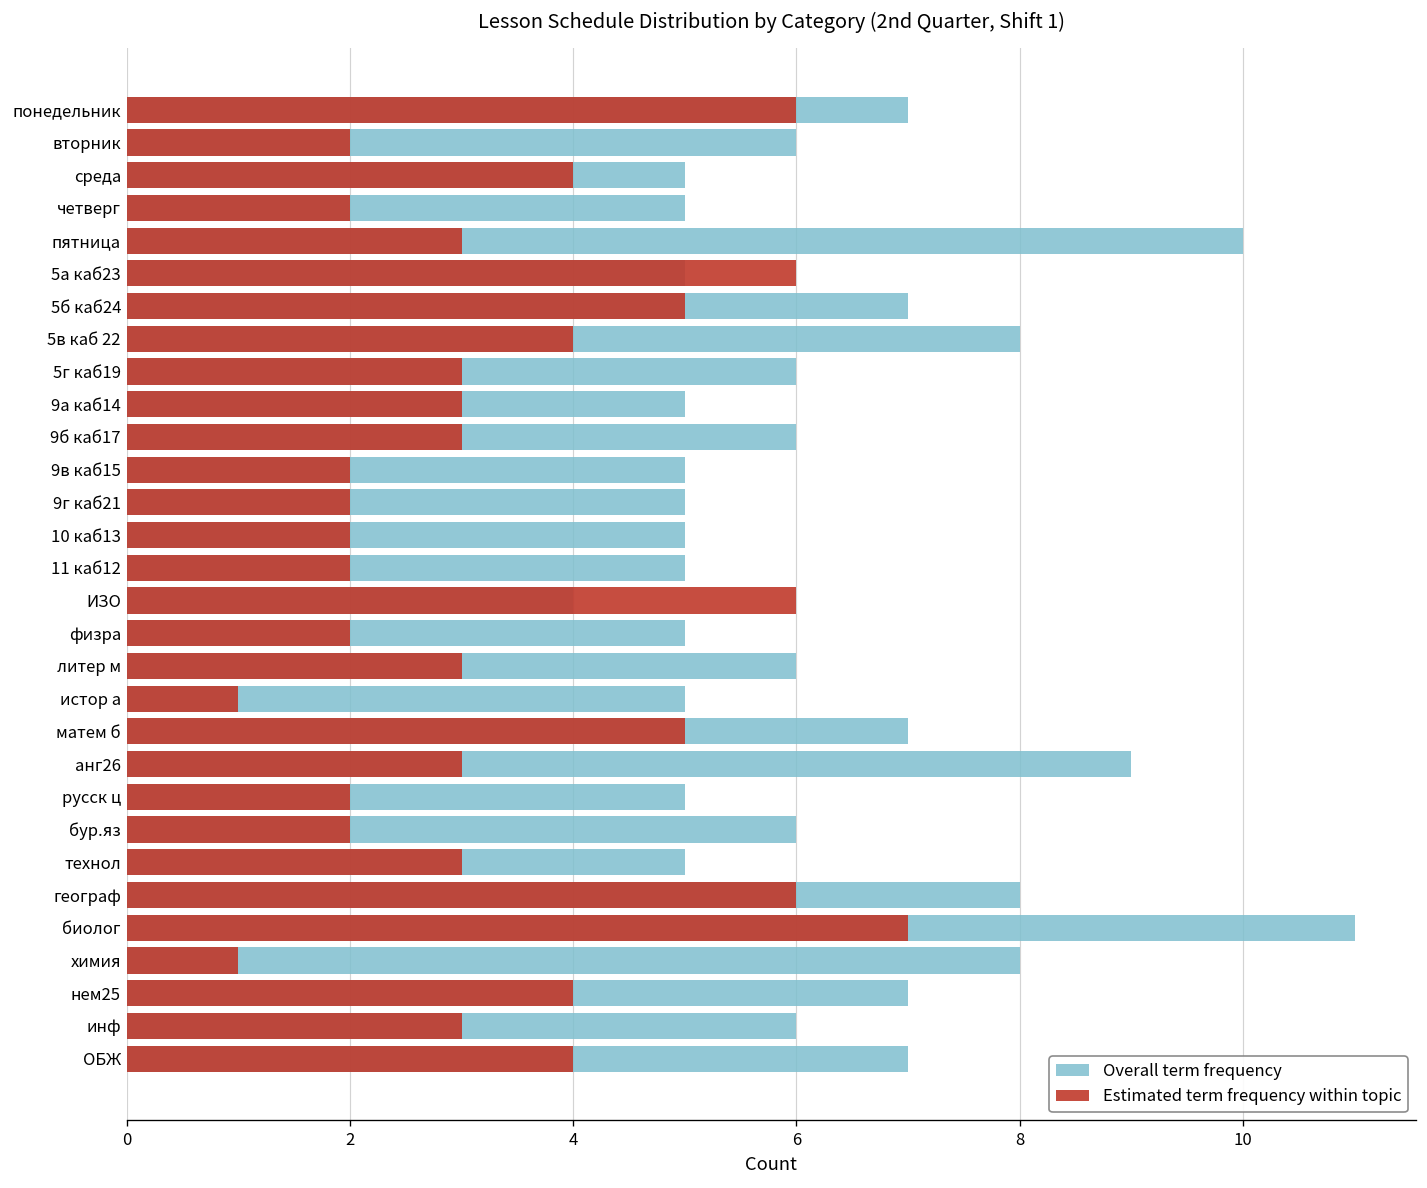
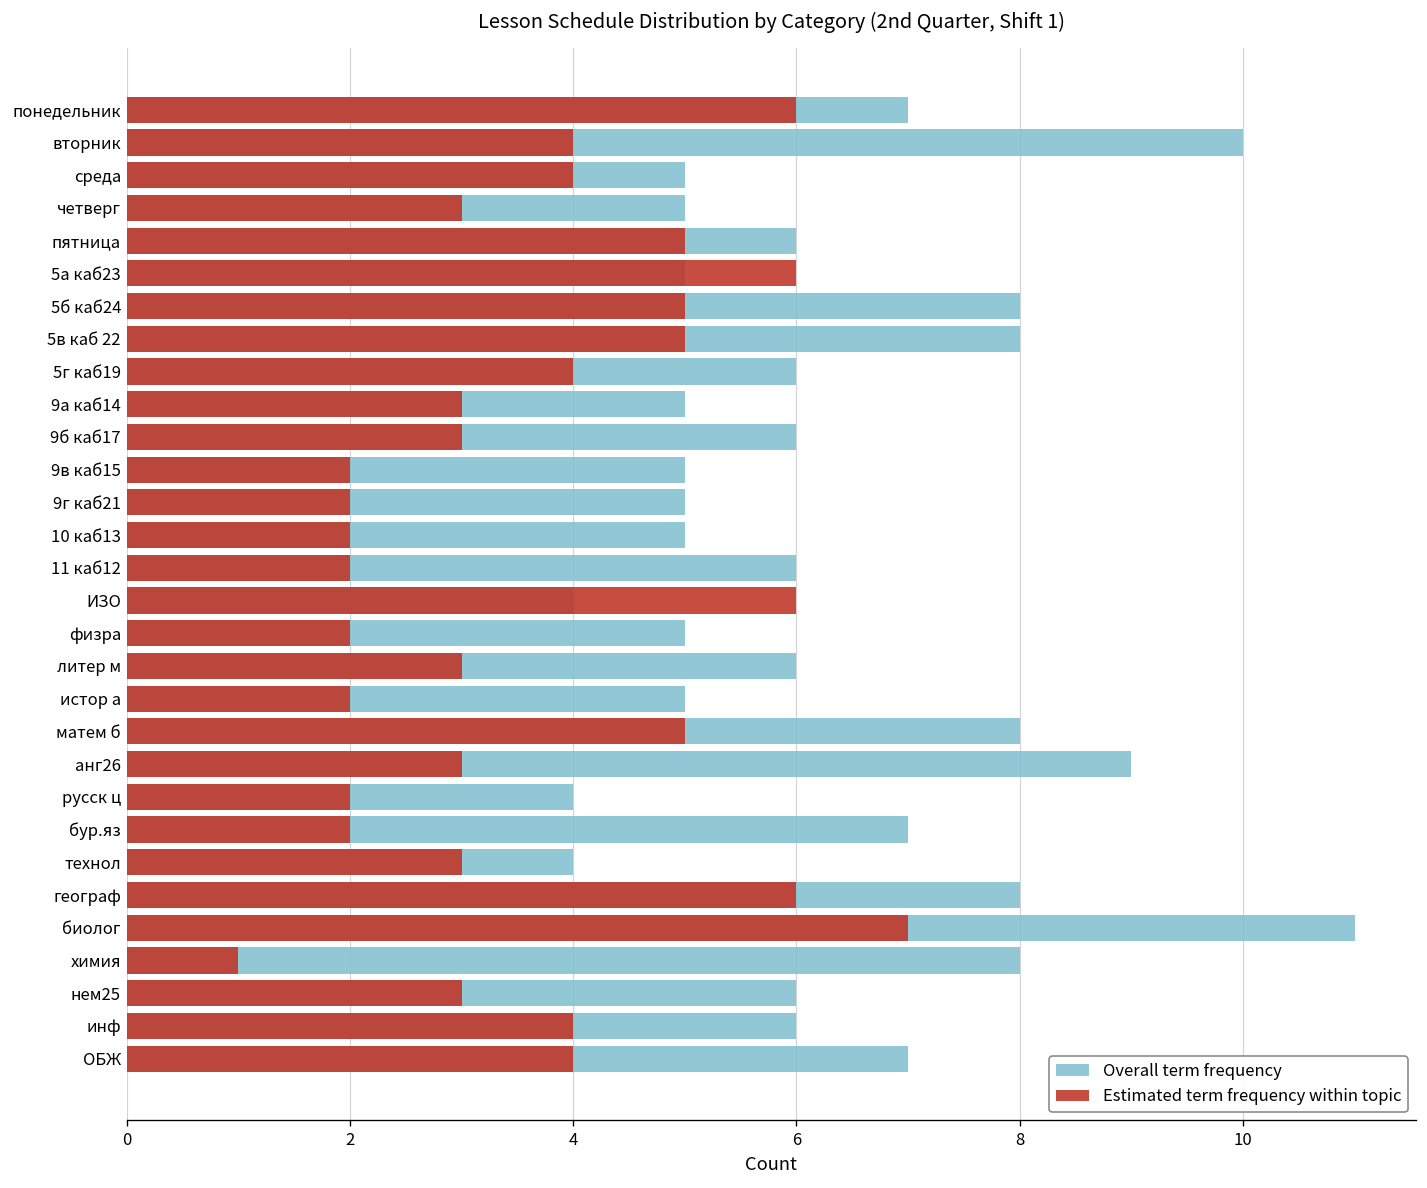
Overall term frequency, вторник: 6 -> 10
Estimated term frequency within topic, вторник: 2 -> 4
Estimated term frequency within topic, четверг: 2 -> 3
Overall term frequency, пятница: 10 -> 6
Estimated term frequency within topic, пятница: 3 -> 5
Overall term frequency, 5б каб24: 7 -> 8
Estimated term frequency within topic, 5в каб 22: 4 -> 5
Estimated term frequency within topic, 5г каб19: 3 -> 4
Overall term frequency, 11 каб12: 5 -> 6
Estimated term frequency within topic, истор а: 1 -> 2
Overall term frequency, матем б: 7 -> 8
Overall term frequency, русск ц: 5 -> 4
Overall term frequency, бур.яз: 6 -> 7
Overall term frequency, технол: 5 -> 4
Overall term frequency, нем25: 7 -> 6
Estimated term frequency within topic, нем25: 4 -> 3
Estimated term frequency within topic, инф: 3 -> 4
